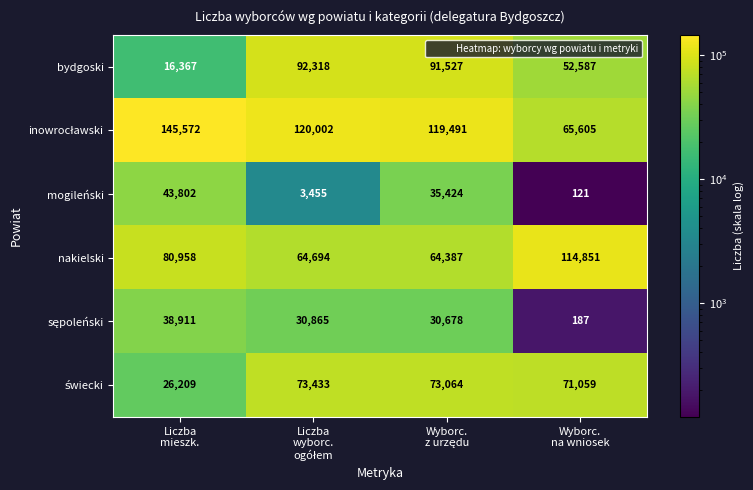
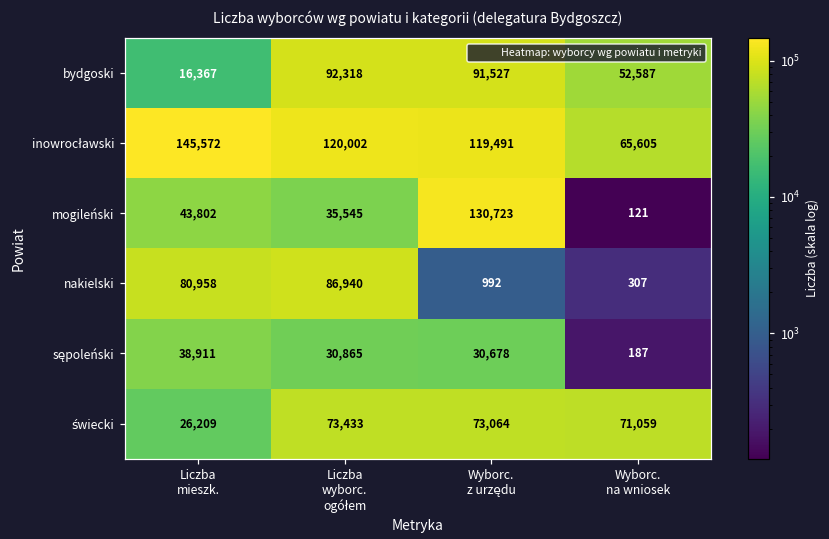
mogileński, Liczba wyborc. ogółem: 3,455 -> 35,545
mogileński, Wyborc. z urzędu: 35,424 -> 130,723
nakielski, Liczba wyborc. ogółem: 64,694 -> 86,940
nakielski, Wyborc. z urzędu: 64,387 -> 992
nakielski, Wyborc. na wniosek: 114,851 -> 307
